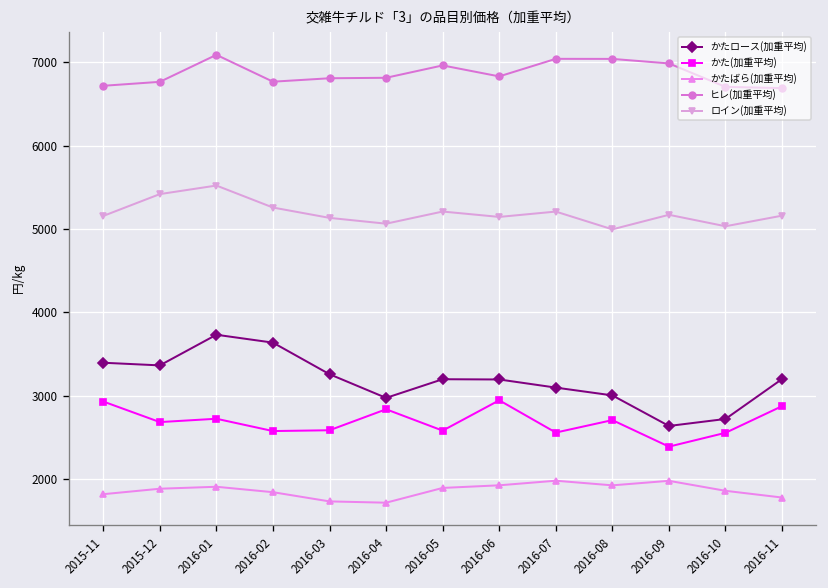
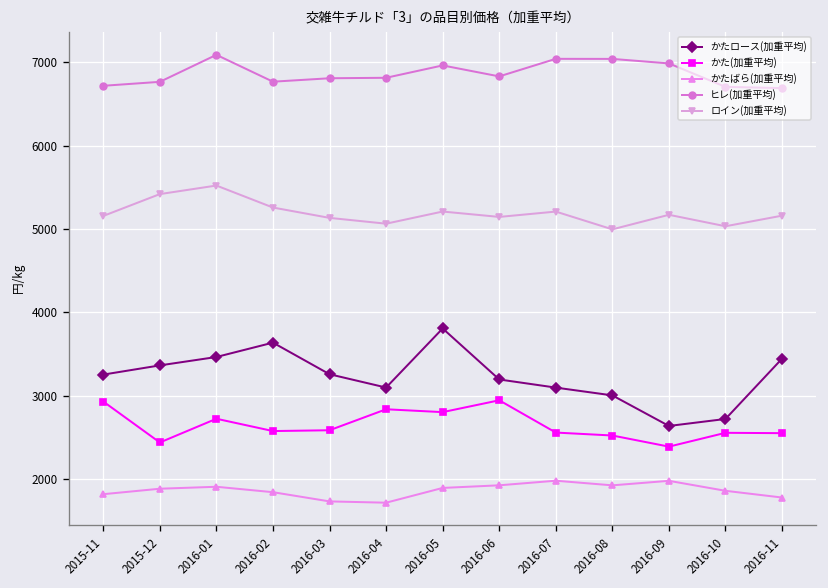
かたロース(加重平均), 2015-11: 3400 -> 3300
かた(加重平均), 2015-12: 2700 -> 2400
かたロース(加重平均), 2016-01: 3700 -> 3500
かたロース(加重平均), 2016-04: 3000 -> 3100
かたロース(加重平均), 2016-05: 3200 -> 3800
かた(加重平均), 2016-05: 2600 -> 2800
かた(加重平均), 2016-08: 2700 -> 2500
かたロース(加重平均), 2016-11: 3200 -> 3400
かた(加重平均), 2016-11: 2900 -> 2600
